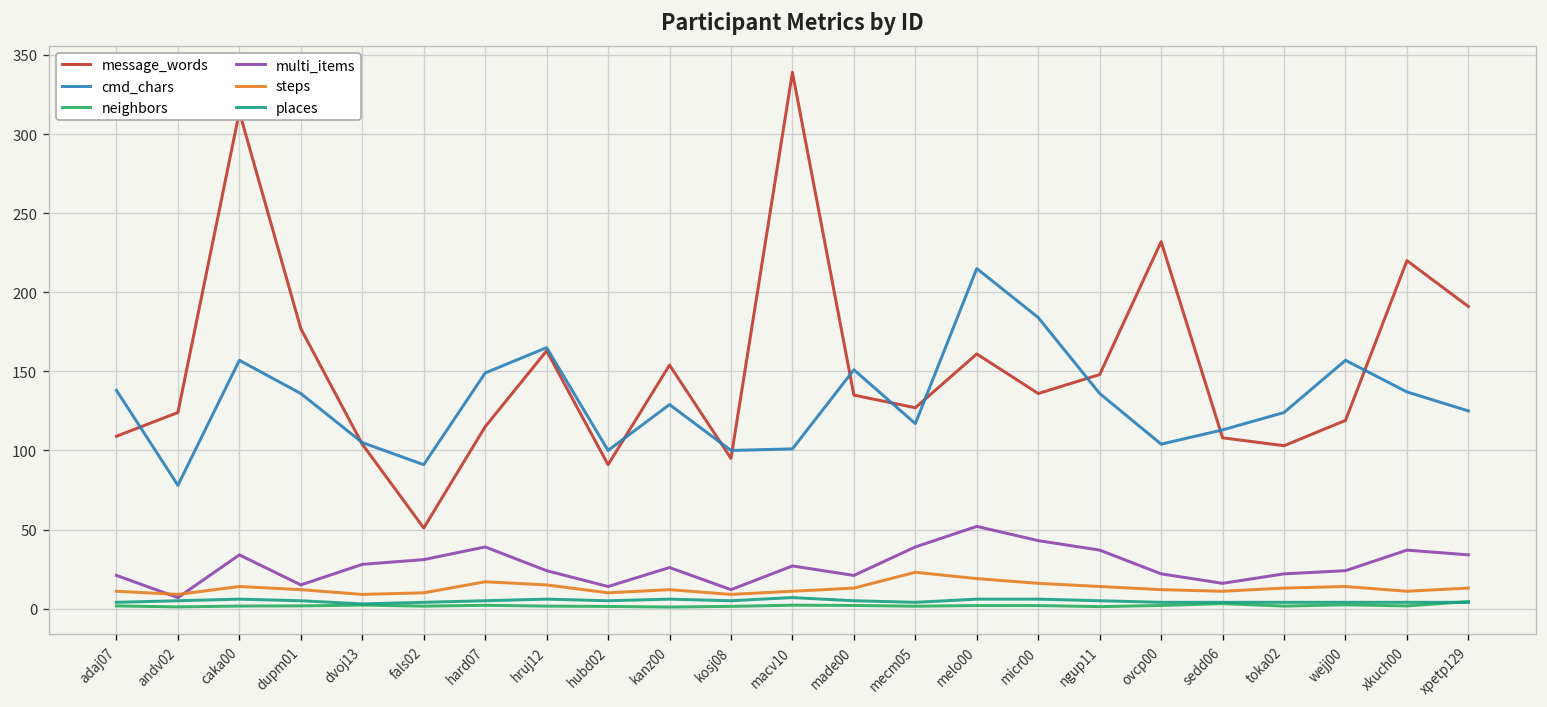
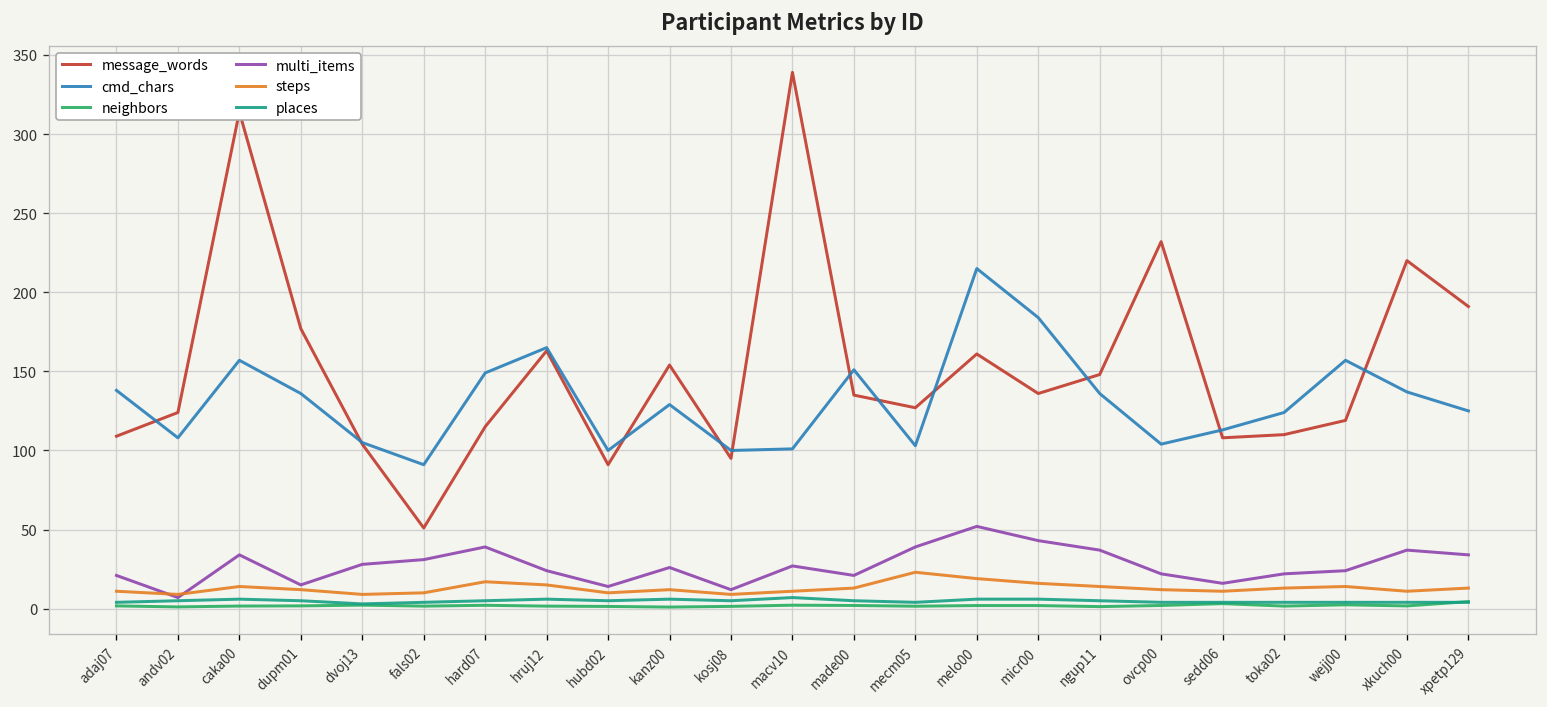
cmd_chars, andv02: 78 -> 108
cmd_chars, mecm05: 117 -> 103
message_words, toka02: 103 -> 110
